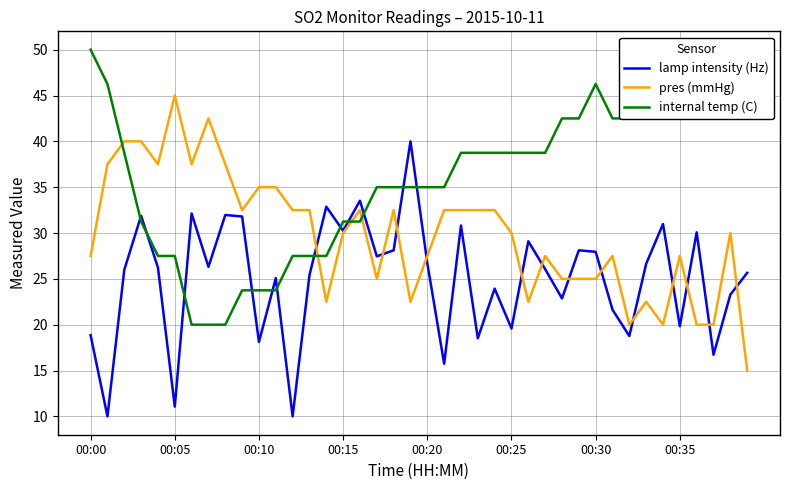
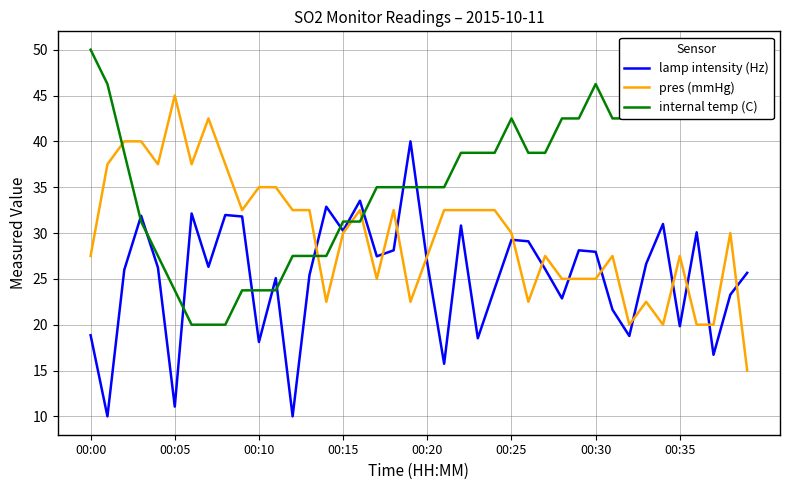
internal temp (C), 00:05: 27 -> 24
lamp intensity (Hz), 00:25: 20 -> 29
internal temp (C), 00:25: 39 -> 42
